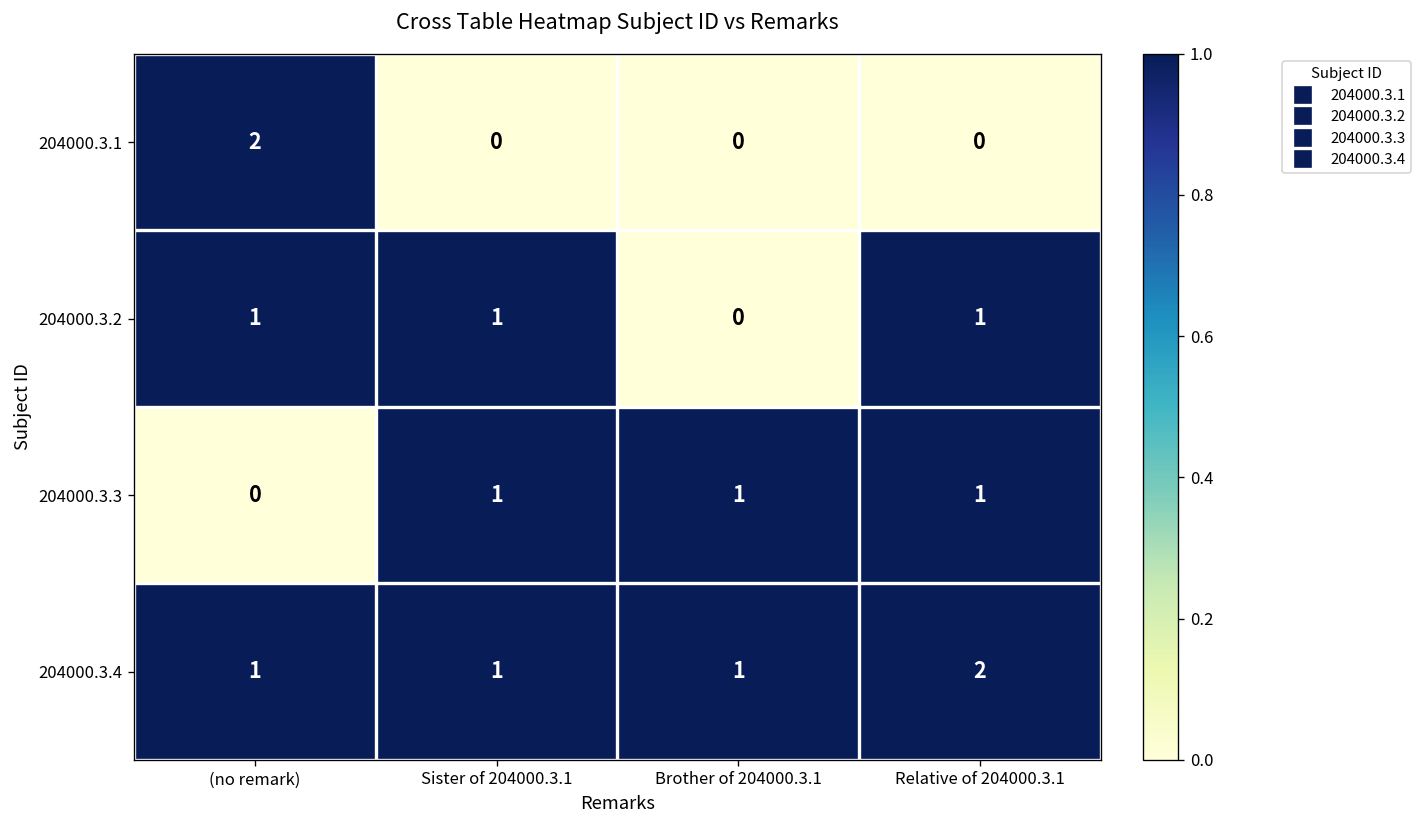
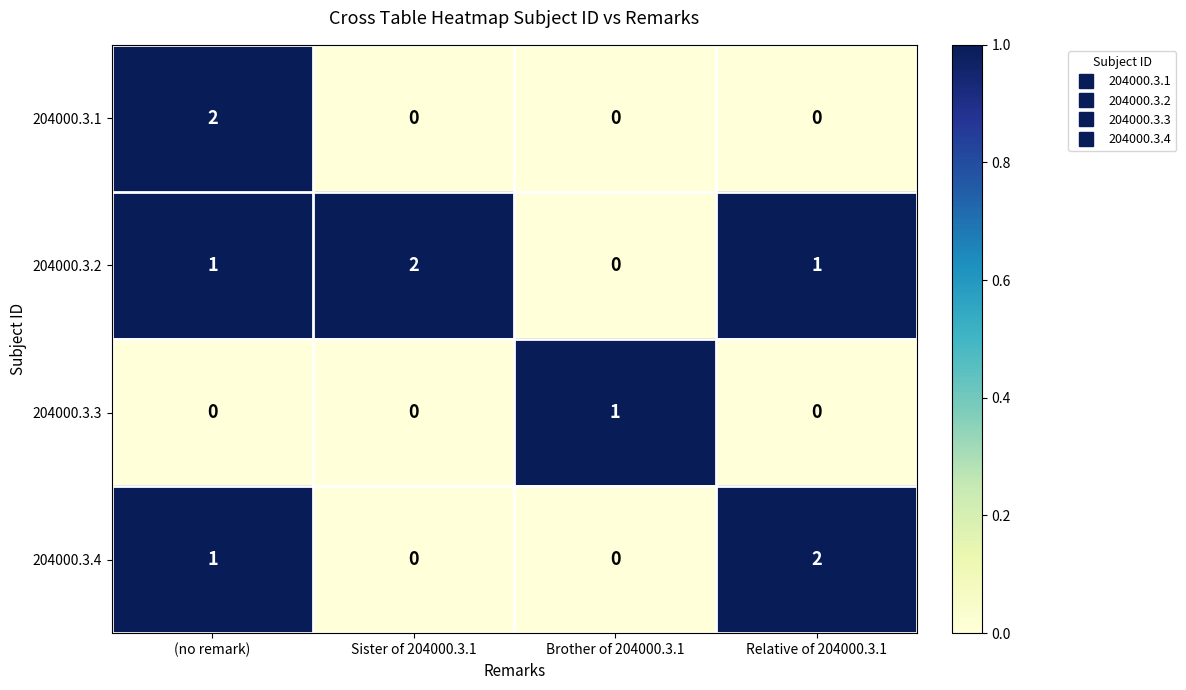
204000.3.2, Sister of 204000.3.1: 1 -> 2
204000.3.3, Sister of 204000.3.1: 1 -> 0
204000.3.3, Relative of 204000.3.1: 1 -> 0
204000.3.4, Sister of 204000.3.1: 1 -> 0
204000.3.4, Brother of 204000.3.1: 1 -> 0
